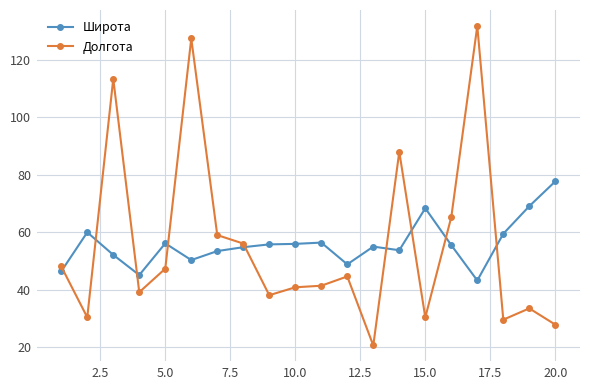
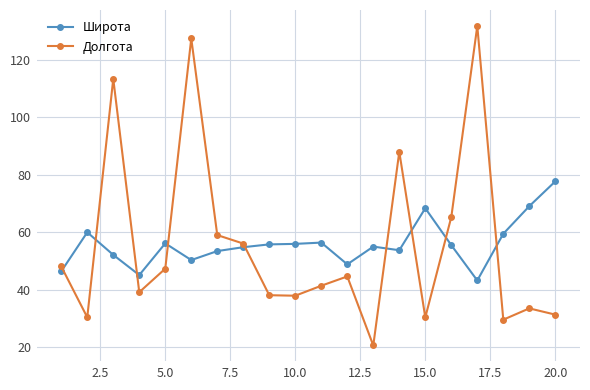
Долгота, 10.0: 41 -> 38
Долгота, 20.0: 28 -> 31
